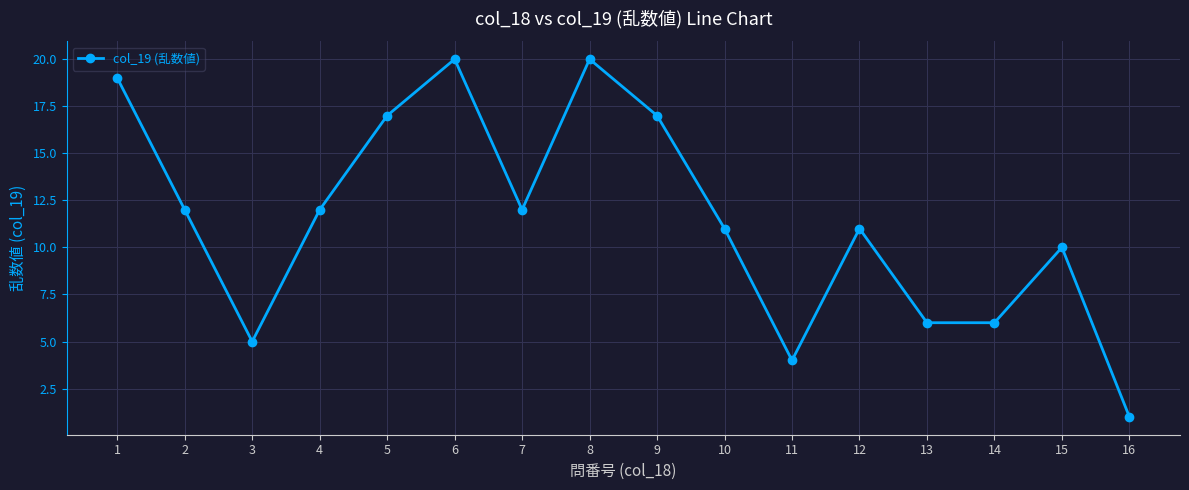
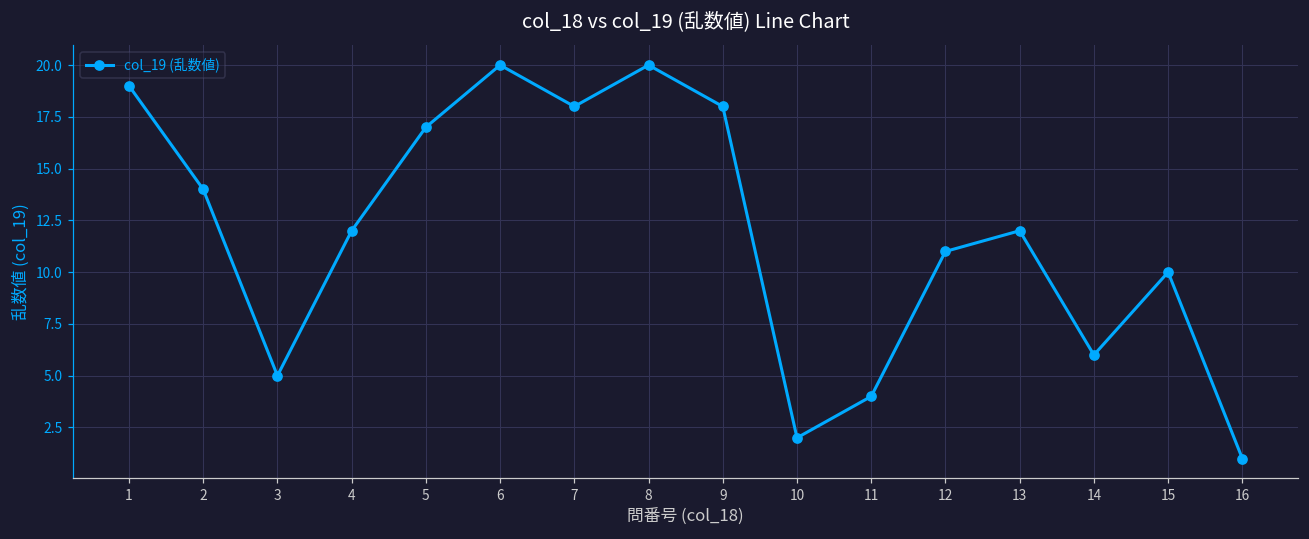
2: 12 -> 14
7: 12 -> 18
9: 17 -> 18
10: 11 -> 2
13: 6 -> 12
